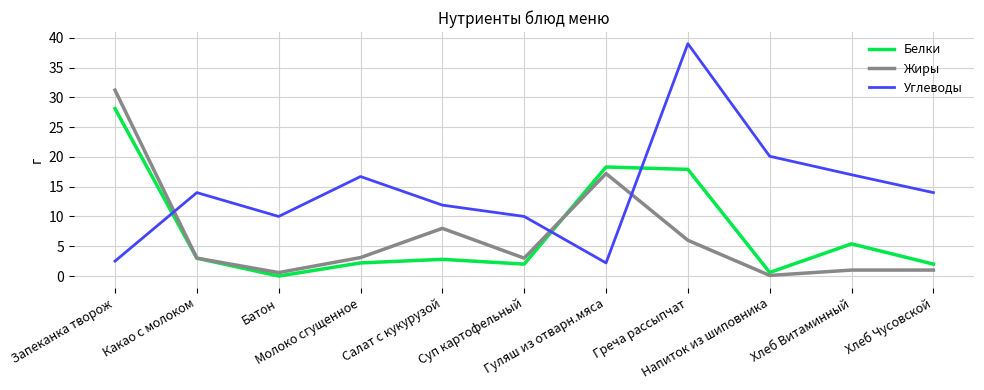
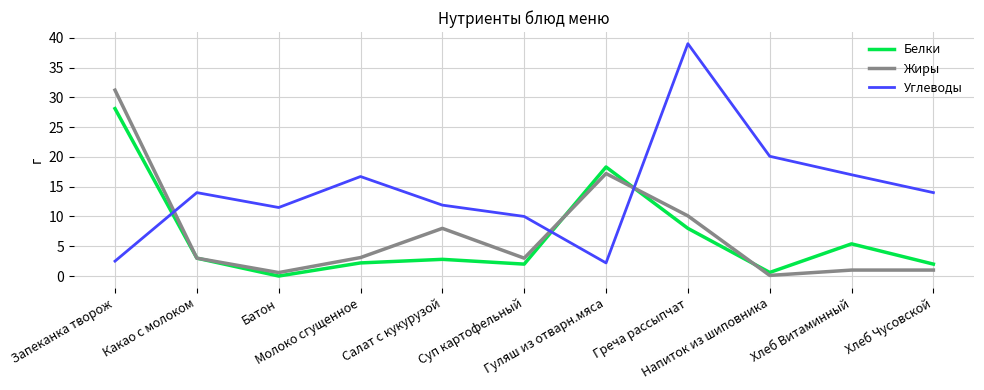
Углеводы, Батон: 10 -> 12
Белки, Греча рассыпчат: 18 -> 8
Жиры, Греча рассыпчат: 6 -> 10
